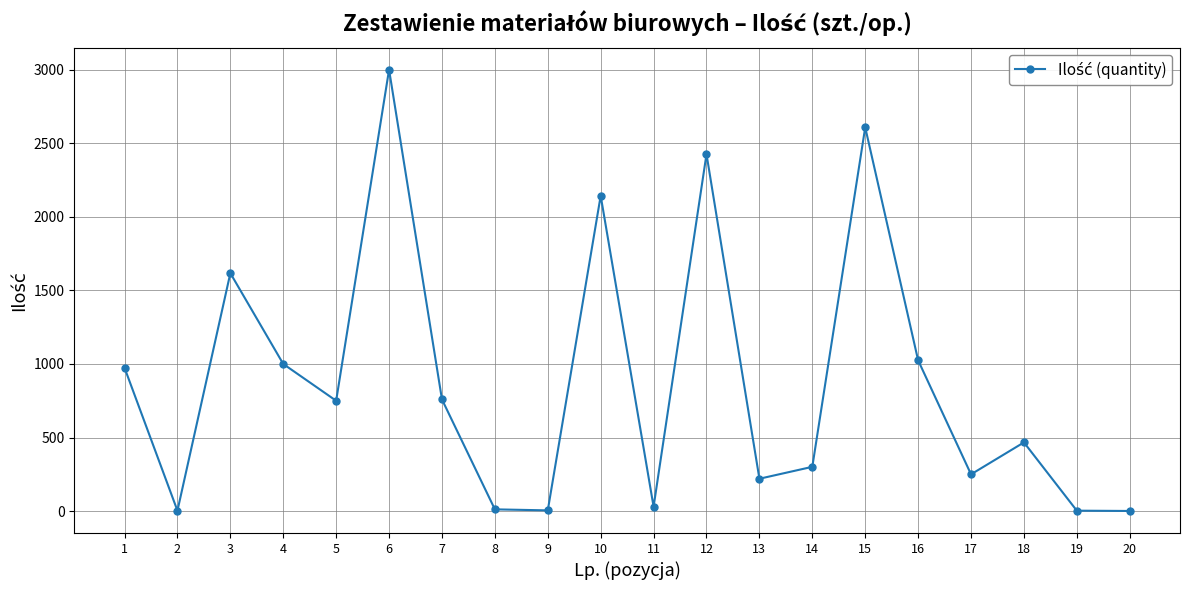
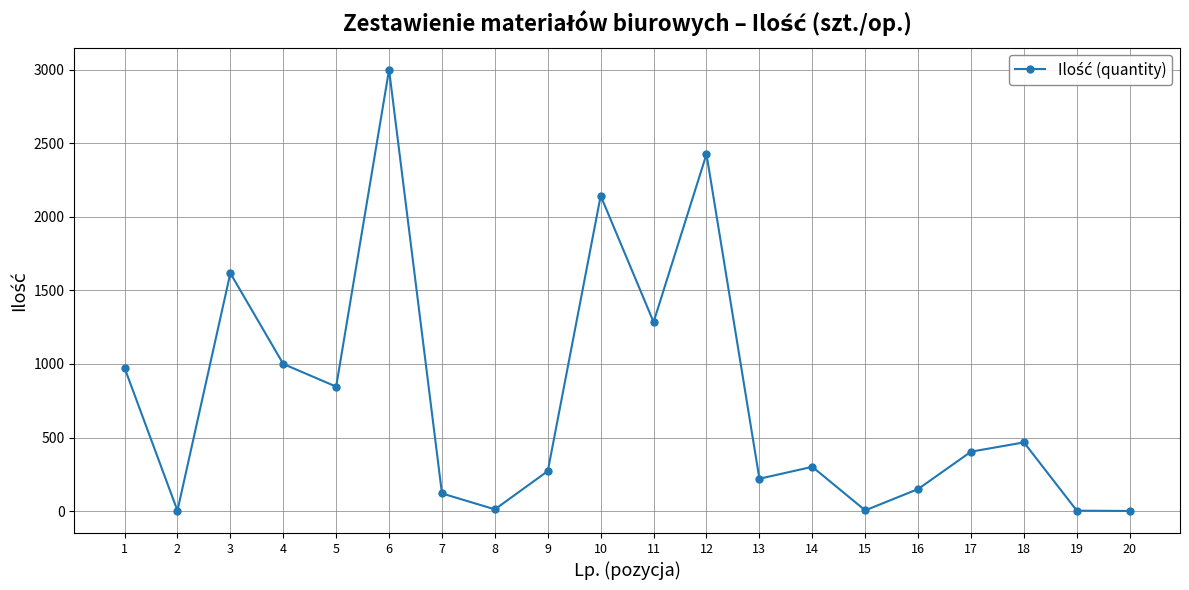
5: 750 -> 850
7: 760 -> 120
9: 10 -> 270
11: 30 -> 1290
15: 2610 -> 10
16: 1030 -> 150
17: 250 -> 400
